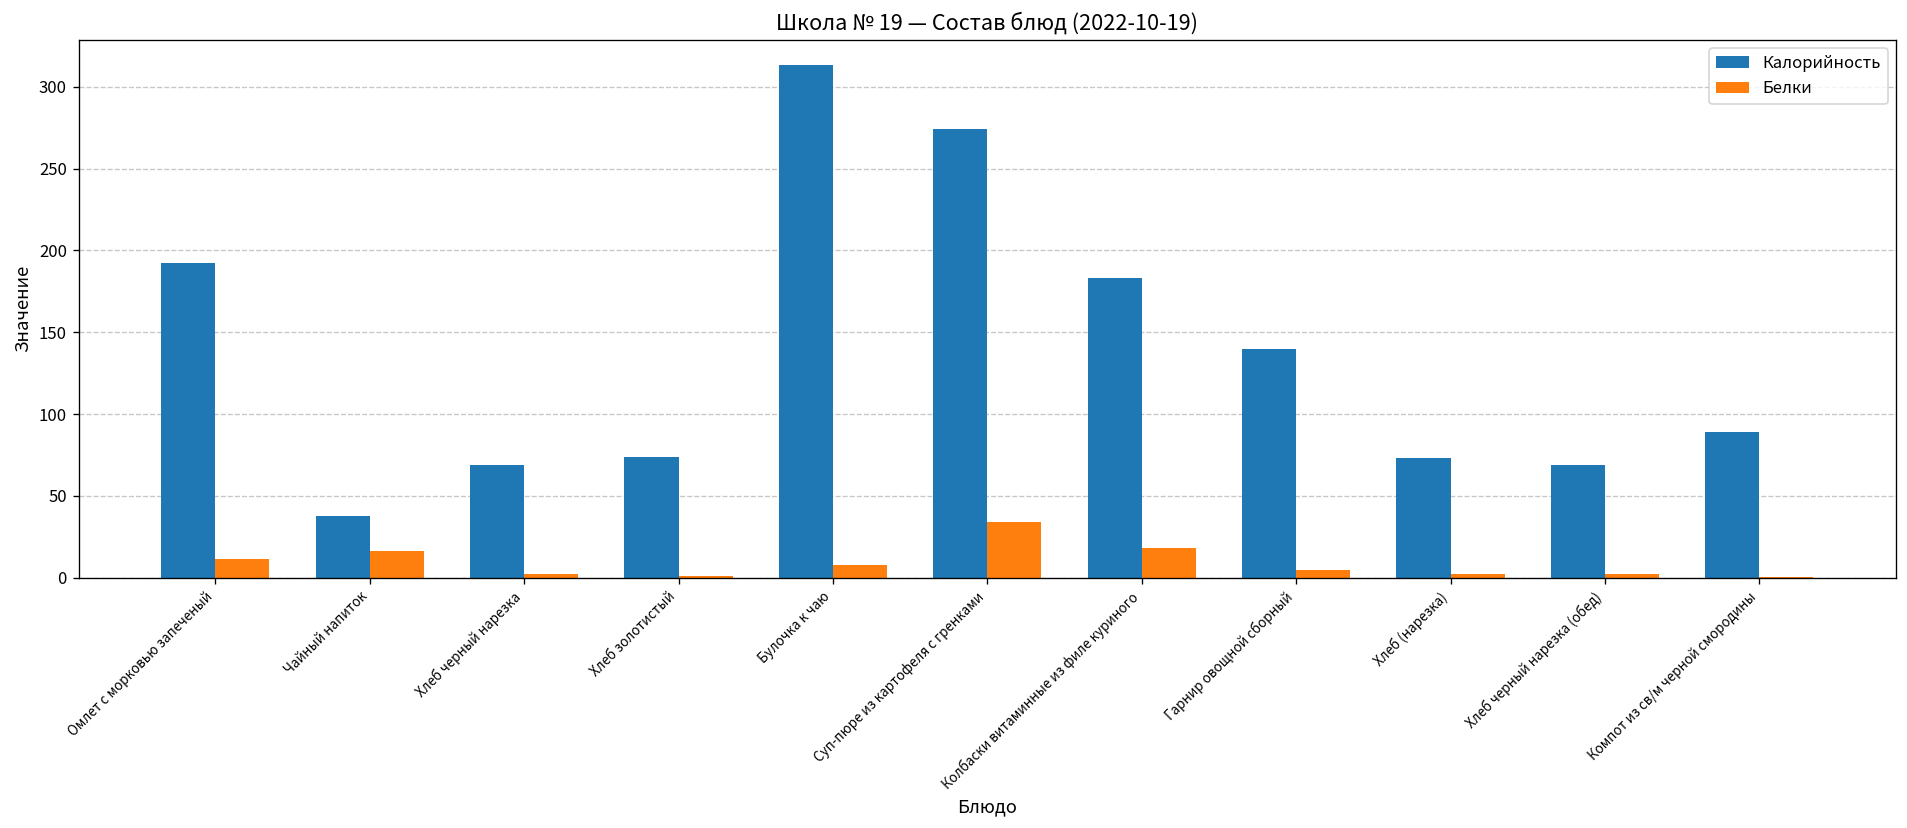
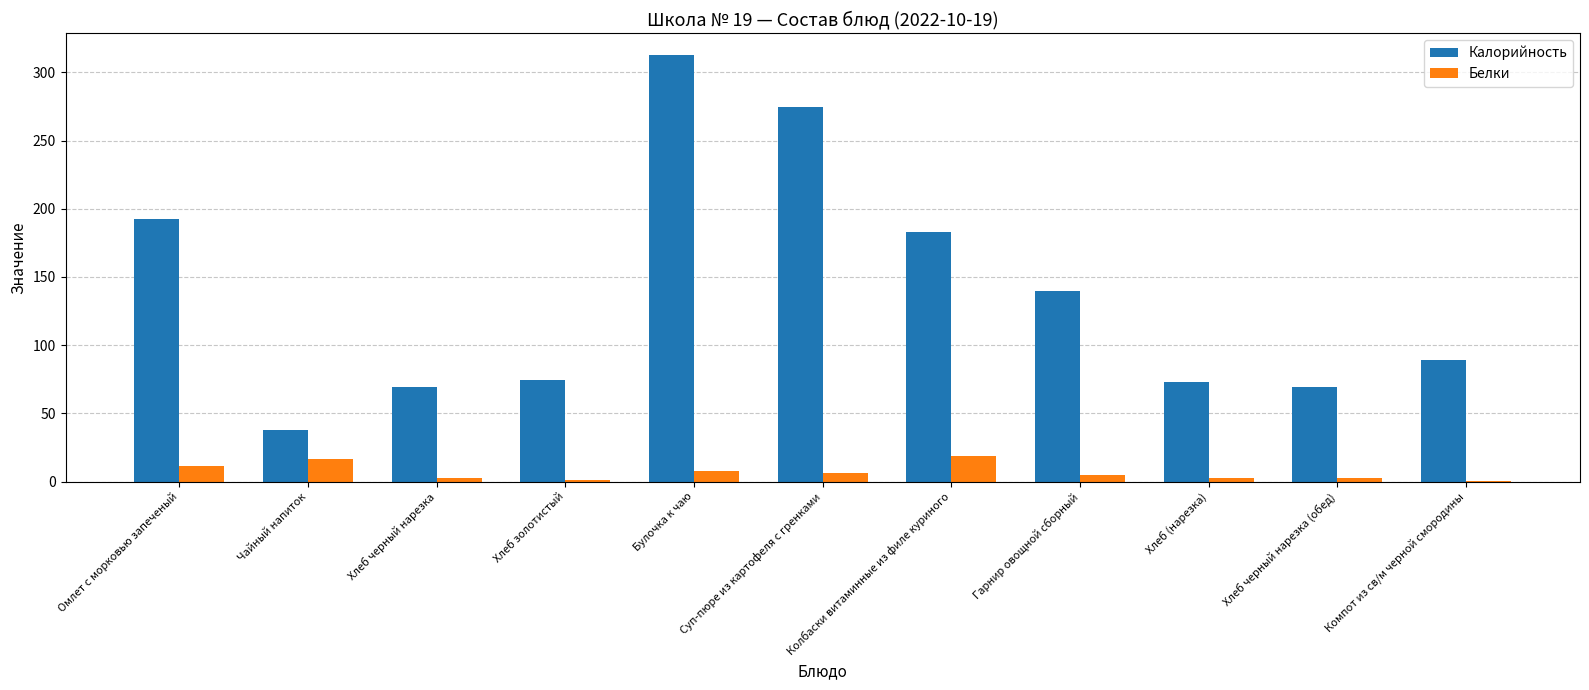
Белки, Суп-пюре из картофеля с гренками: 34 -> 6
